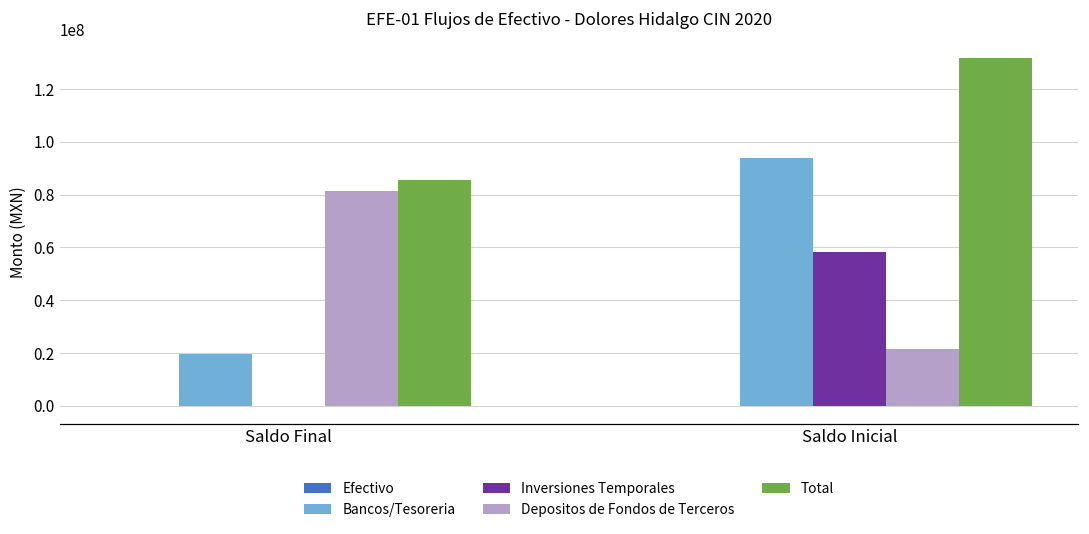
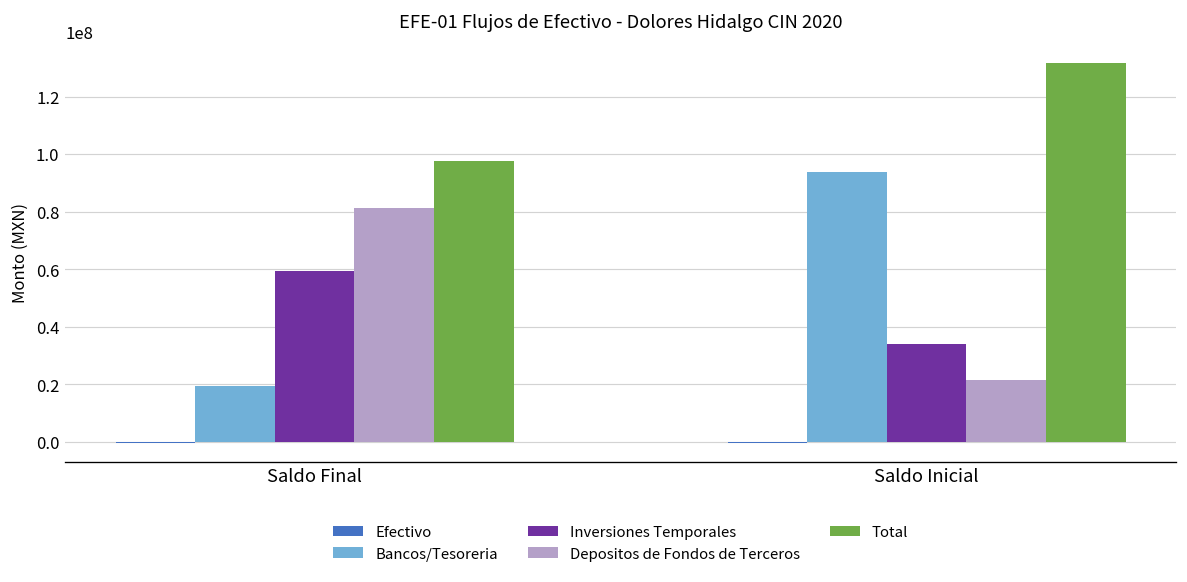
Inversiones Temporales, Saldo Final: 0 -> 60000000
Total, Saldo Final: 85000000 -> 98000000
Inversiones Temporales, Saldo Inicial: 58000000 -> 34000000
